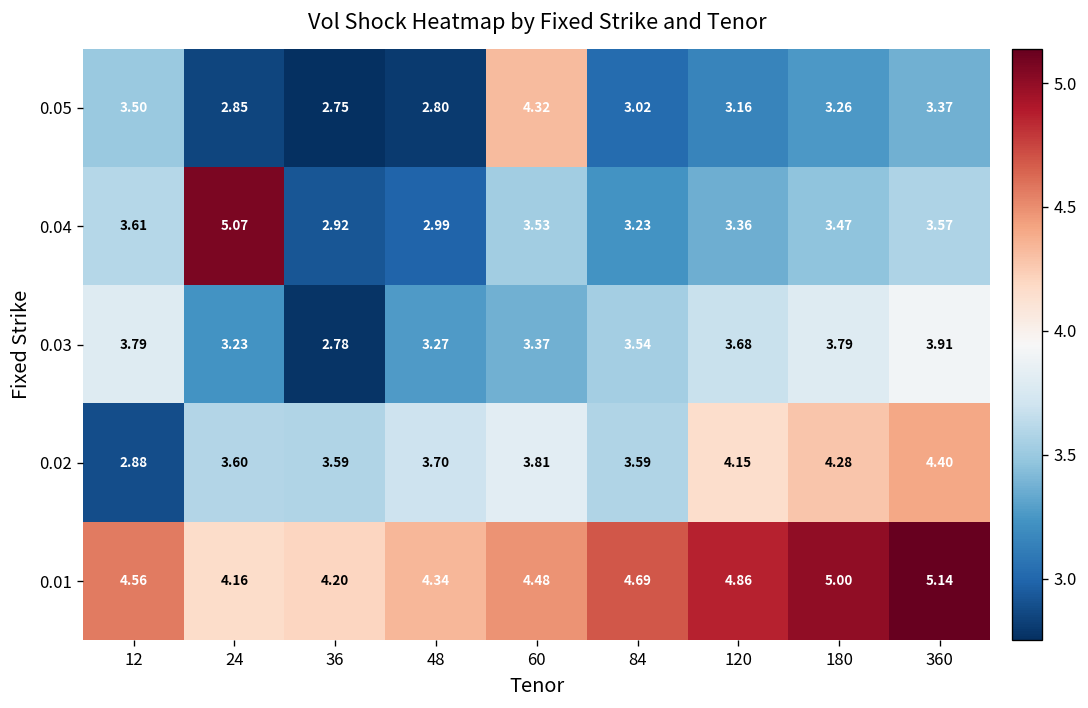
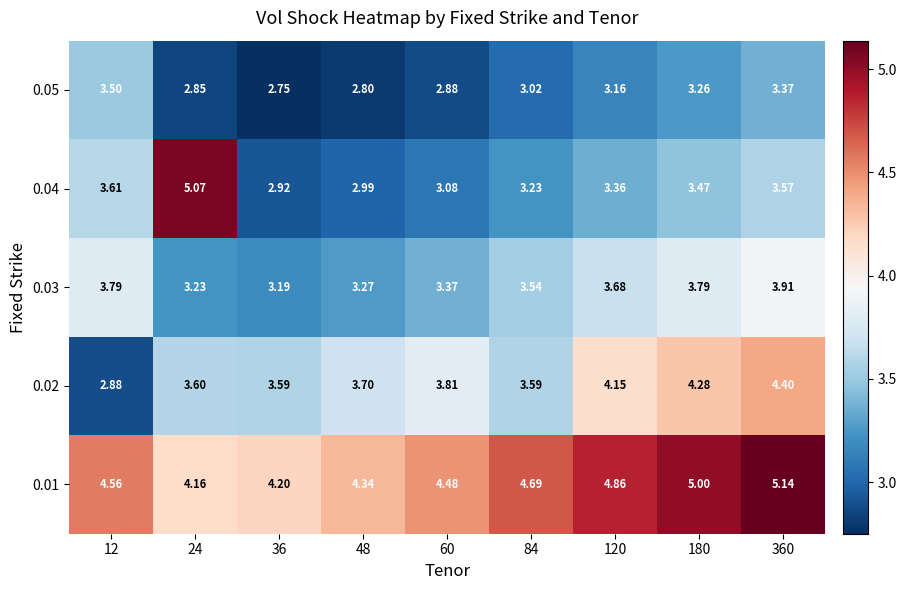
0.05, 60: 4.32 -> 2.88
0.04, 60: 3.53 -> 3.08
0.03, 36: 2.78 -> 3.19
